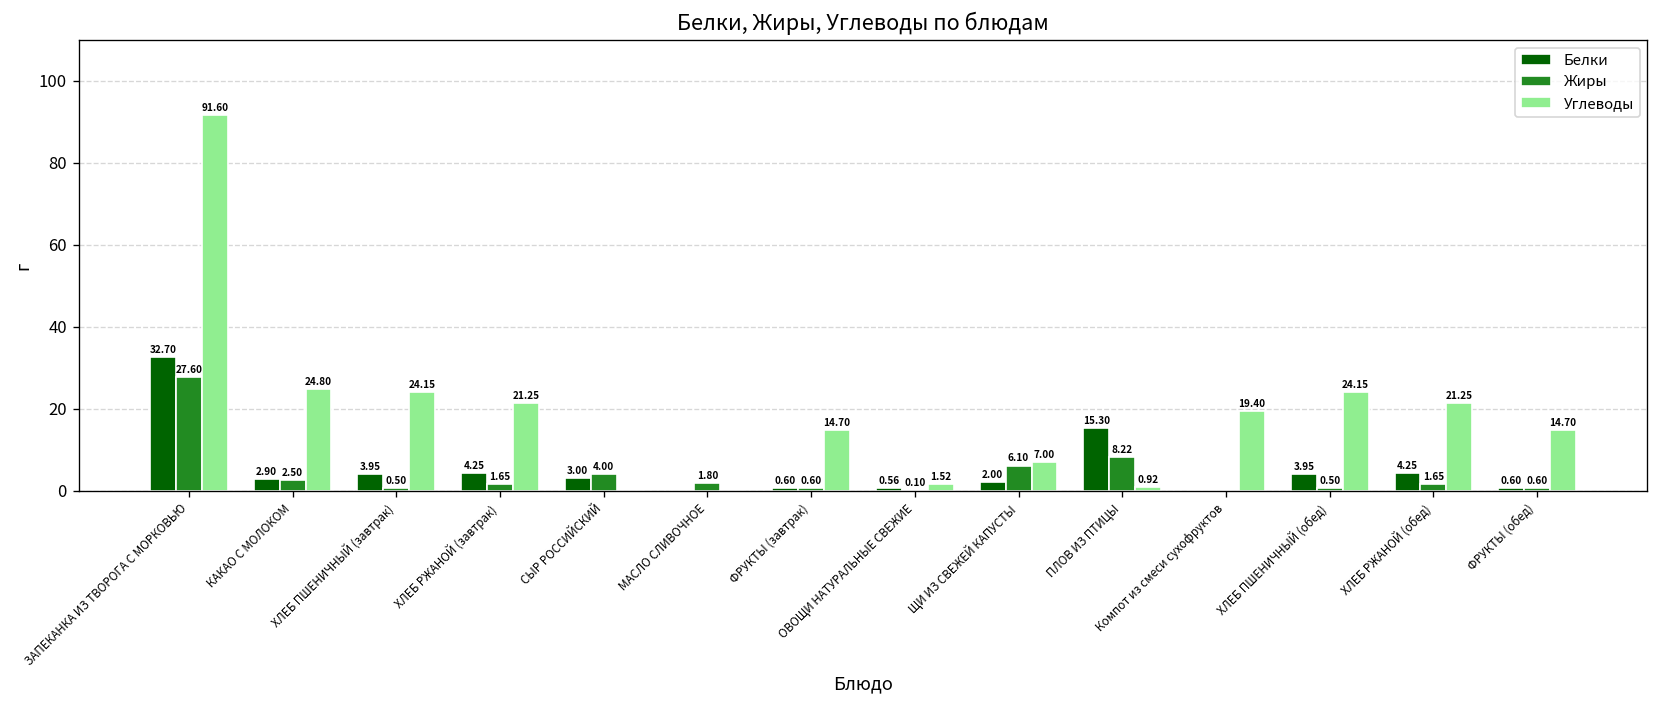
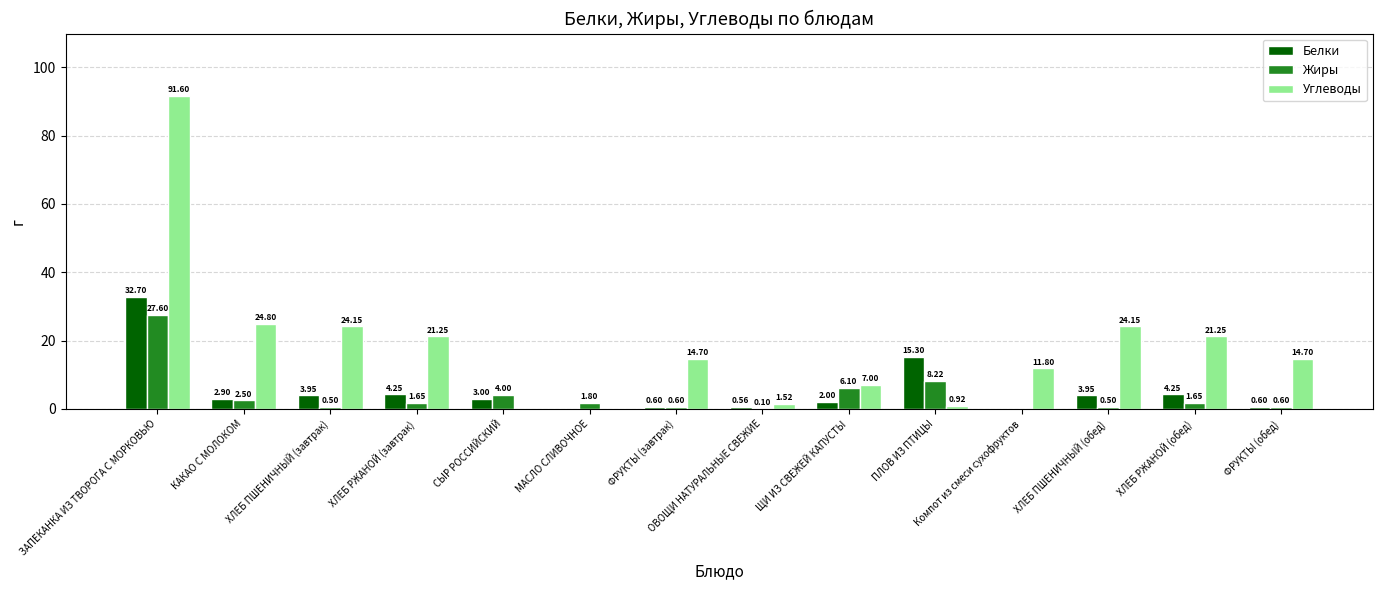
Углеводы, Компот из смеси сухофруктов: 19.40 -> 11.80
